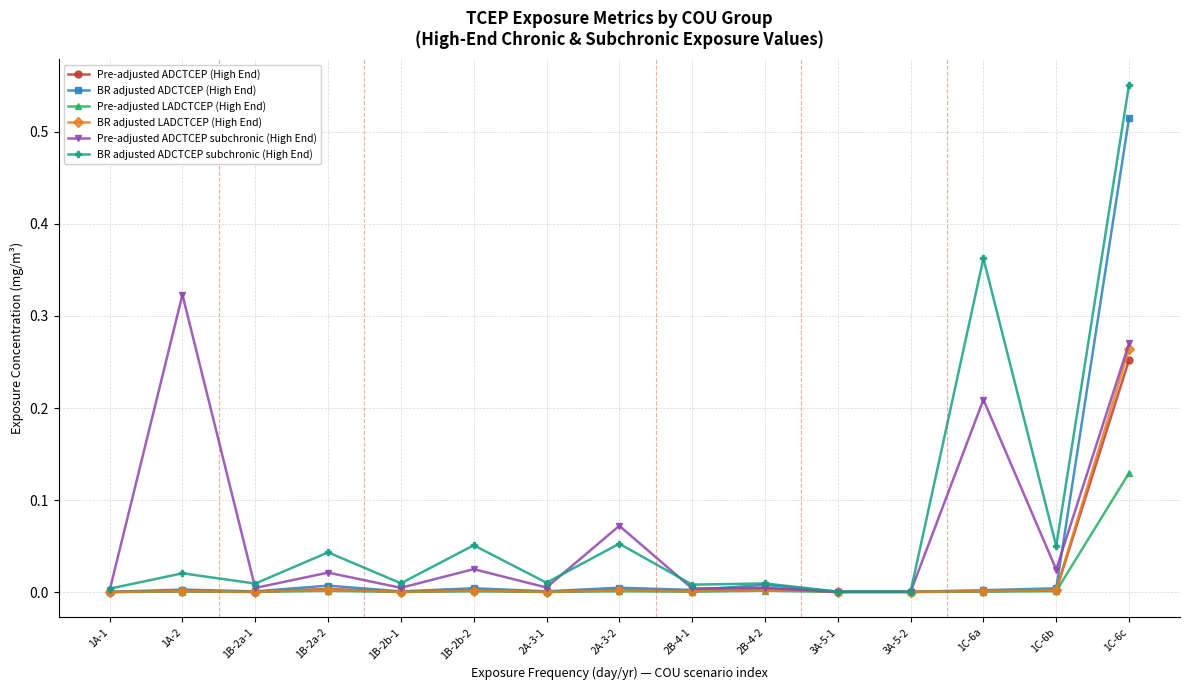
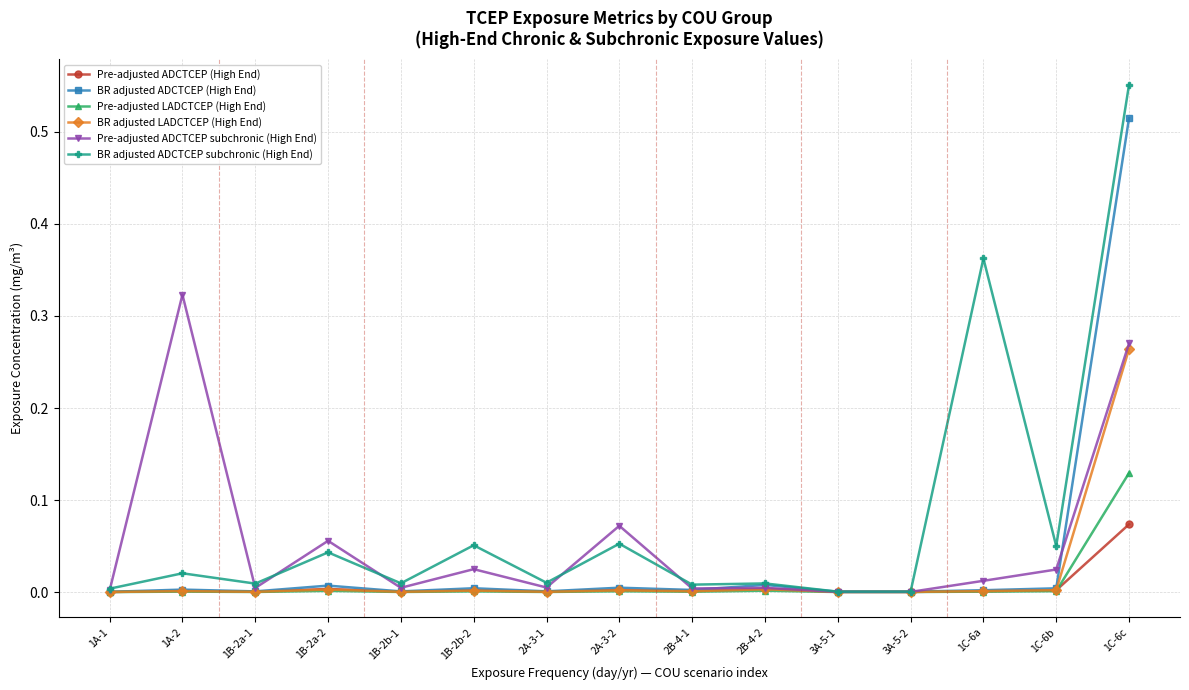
Pre-adjusted ADCTCEP subchronic (High End), 1B-2a-2: 0.02 -> 0.06
Pre-adjusted ADCTCEP subchronic (High End), 1C-6a: 0.21 -> 0.01
Pre-adjusted ADCTCEP (High End), 1C-6c: 0.25 -> 0.07
